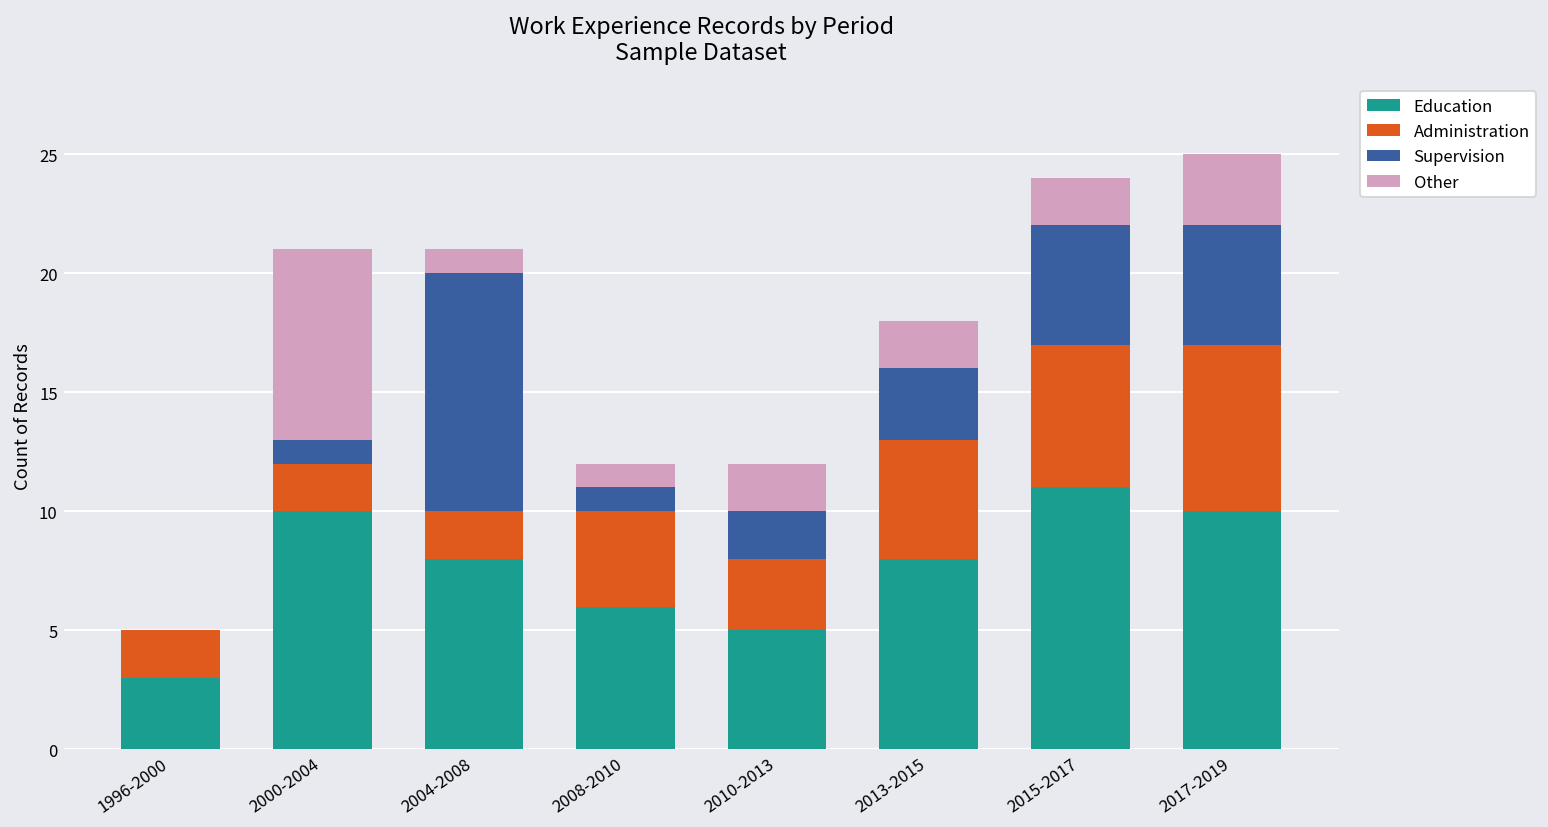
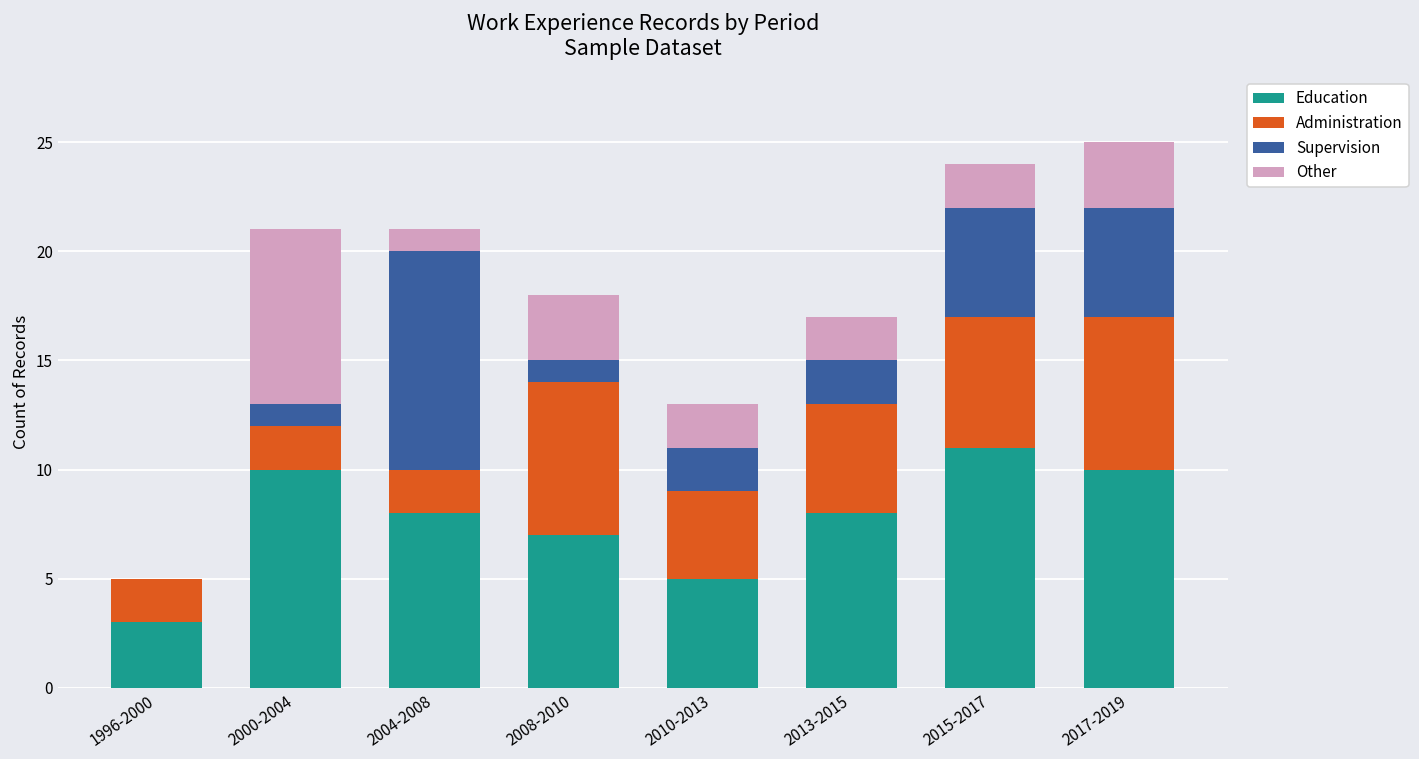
Education, 2008-2010: 6 -> 7
Administration, 2008-2010: 4 -> 7
Other, 2008-2010: 1 -> 3
Administration, 2010-2013: 3 -> 4
Supervision, 2013-2015: 3 -> 2
